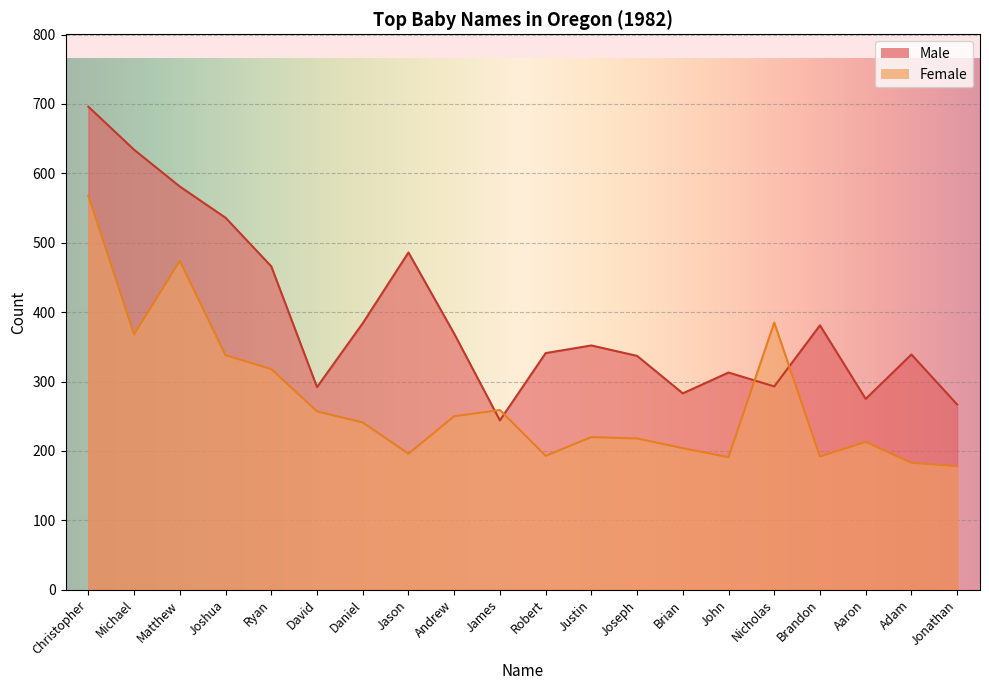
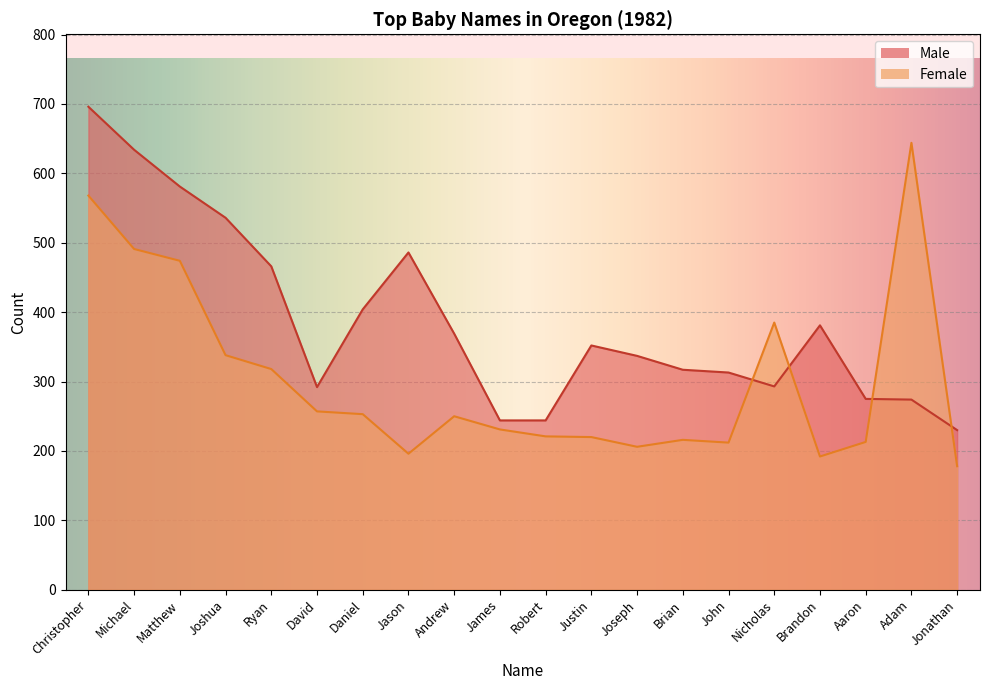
Female, Michael: 370 -> 490
Male, Daniel: 380 -> 400
Female, Daniel: 240 -> 250
Female, James: 260 -> 230
Male, Robert: 340 -> 240
Female, Robert: 190 -> 220
Female, Joseph: 220 -> 210
Male, Brian: 280 -> 320
Female, Brian: 200 -> 220
Female, John: 190 -> 210
Male, Adam: 340 -> 270
Female, Adam: 180 -> 640
Male, Jonathan: 270 -> 230
